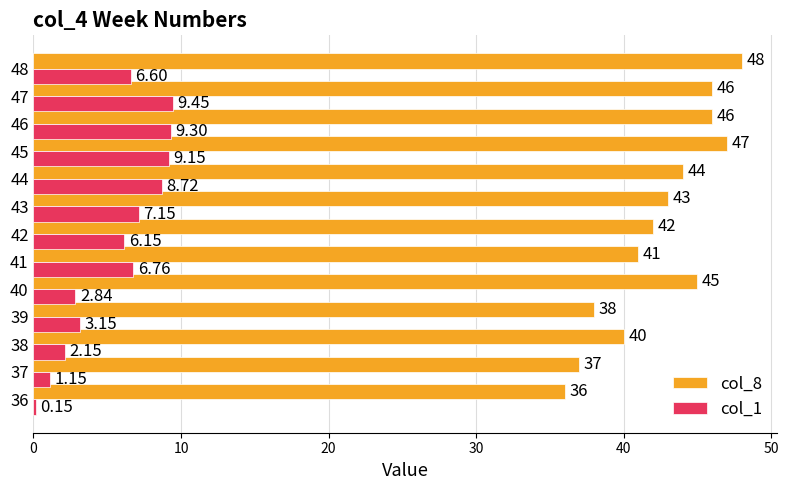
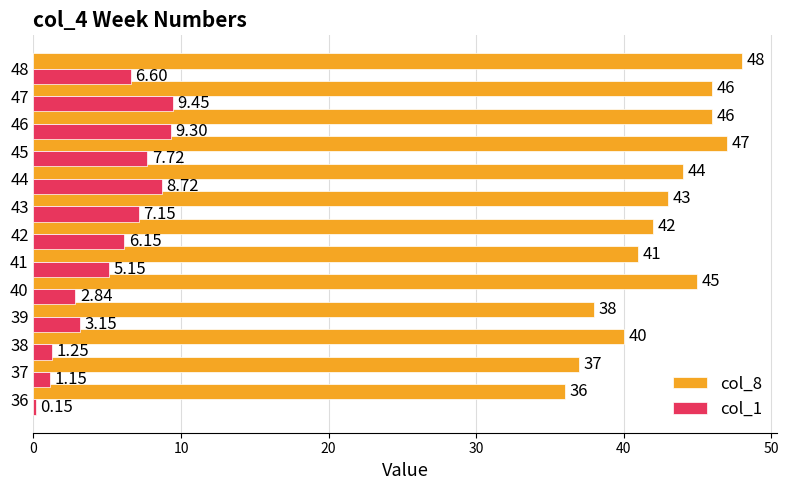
col_1, 45: 9.15 -> 7.72
col_1, 41: 6.76 -> 5.15
col_1, 38: 2.15 -> 1.25
